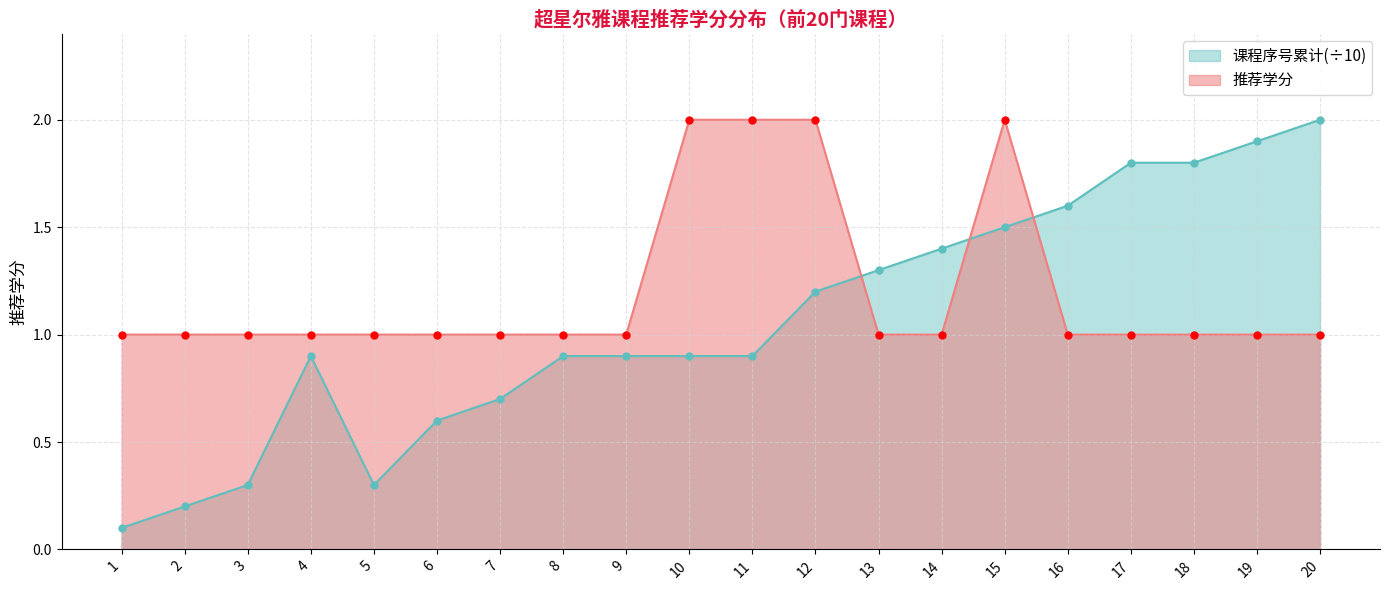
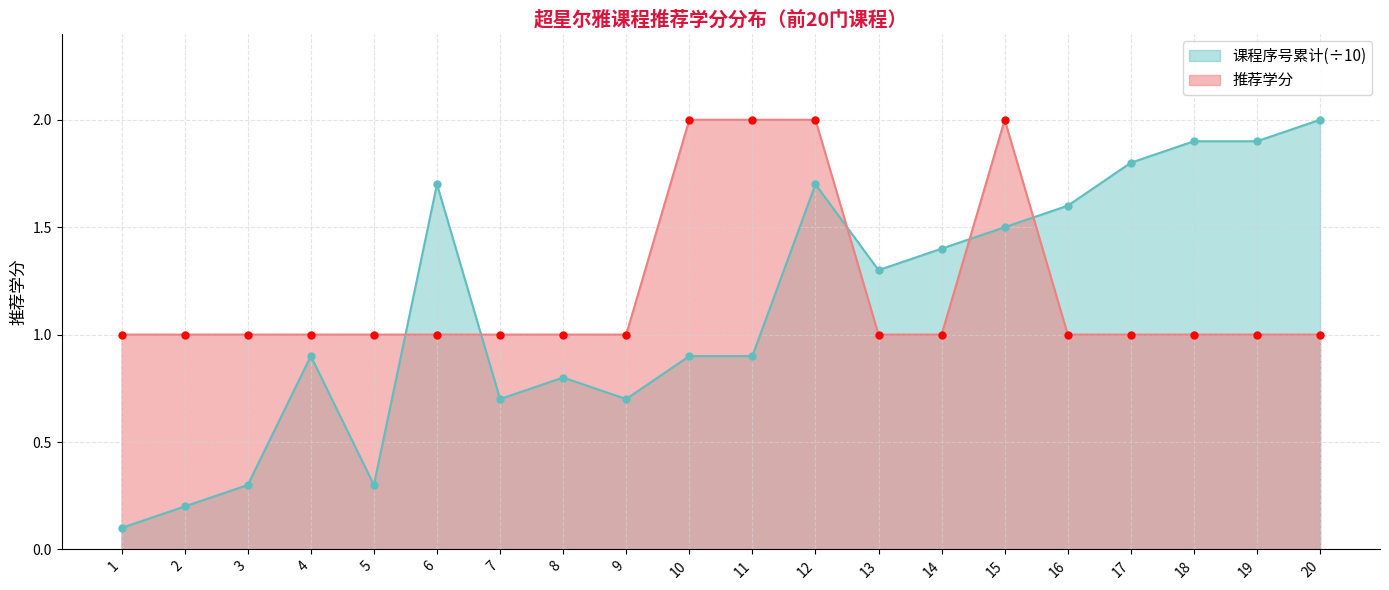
课程序号累计(÷10), 6: 0.60 -> 1.70
课程序号累计(÷10), 8: 0.90 -> 0.80
课程序号累计(÷10), 9: 0.90 -> 0.70
课程序号累计(÷10), 12: 1.20 -> 1.70
课程序号累计(÷10), 18: 1.80 -> 1.90
